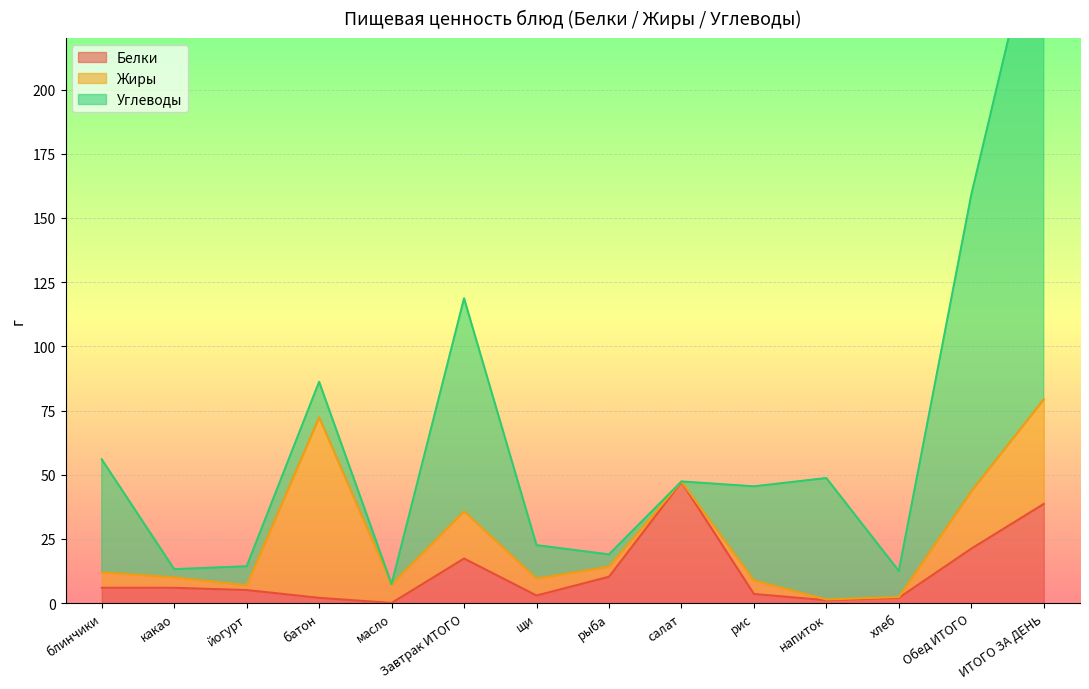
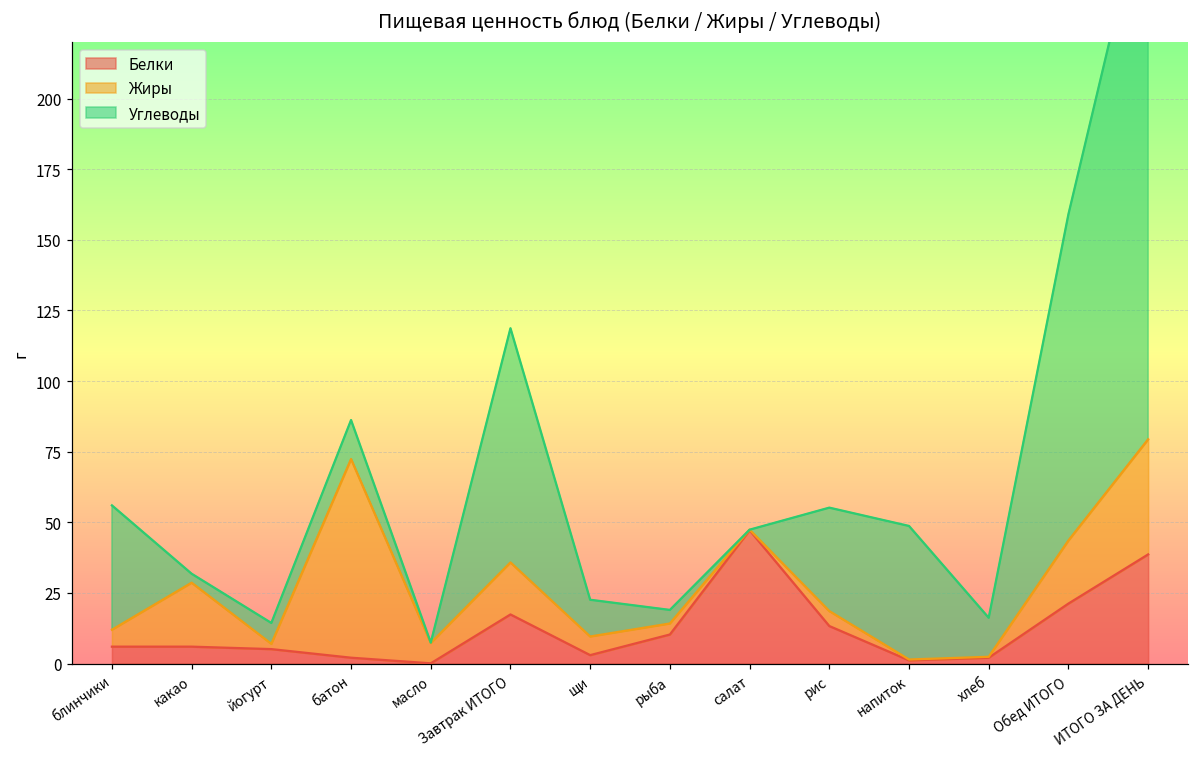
Жиры, какао: 4 -> 23
Белки, рис: 4 -> 13
Углеводы, хлеб: 10 -> 14
